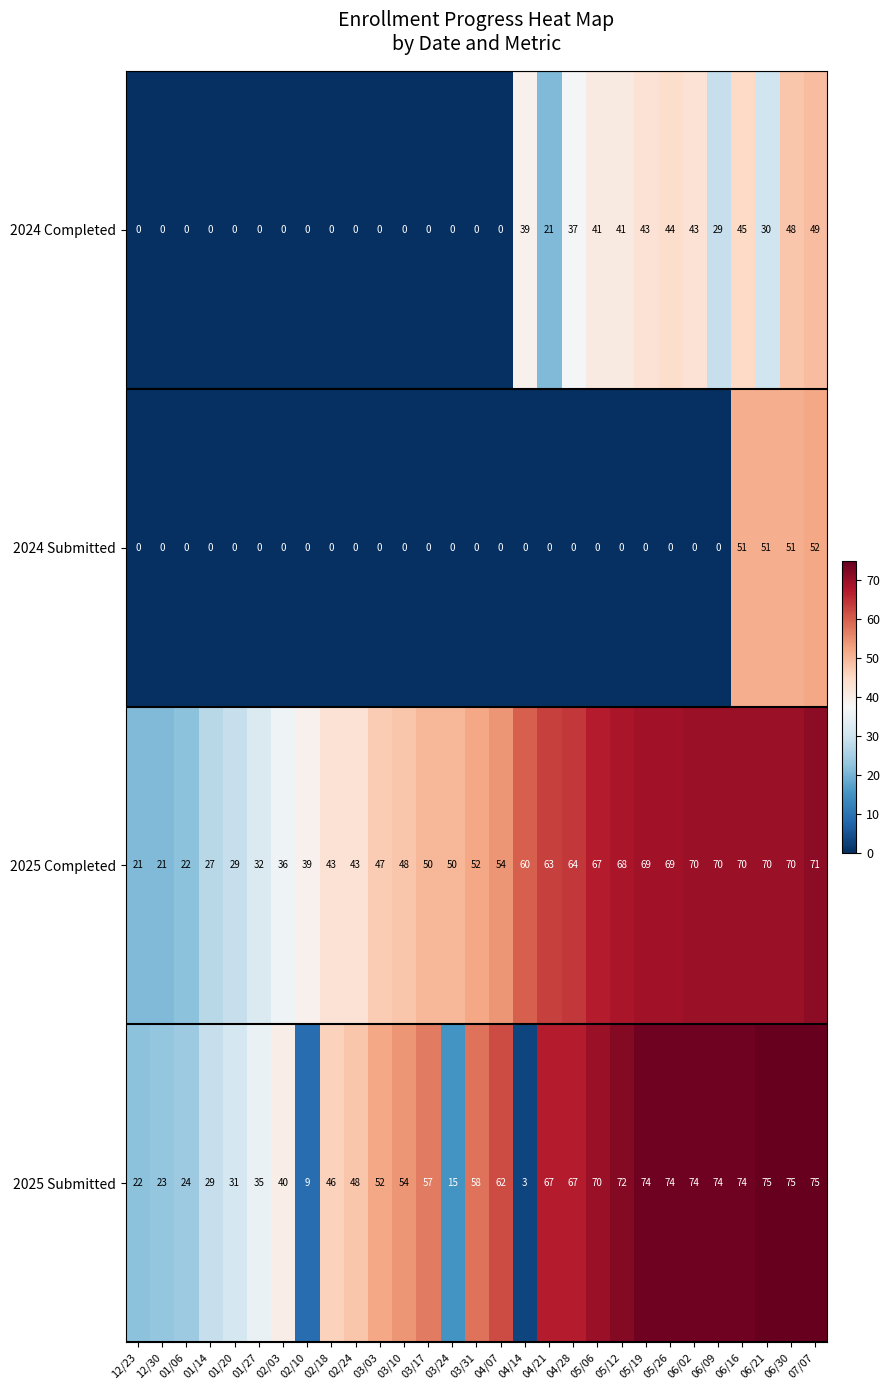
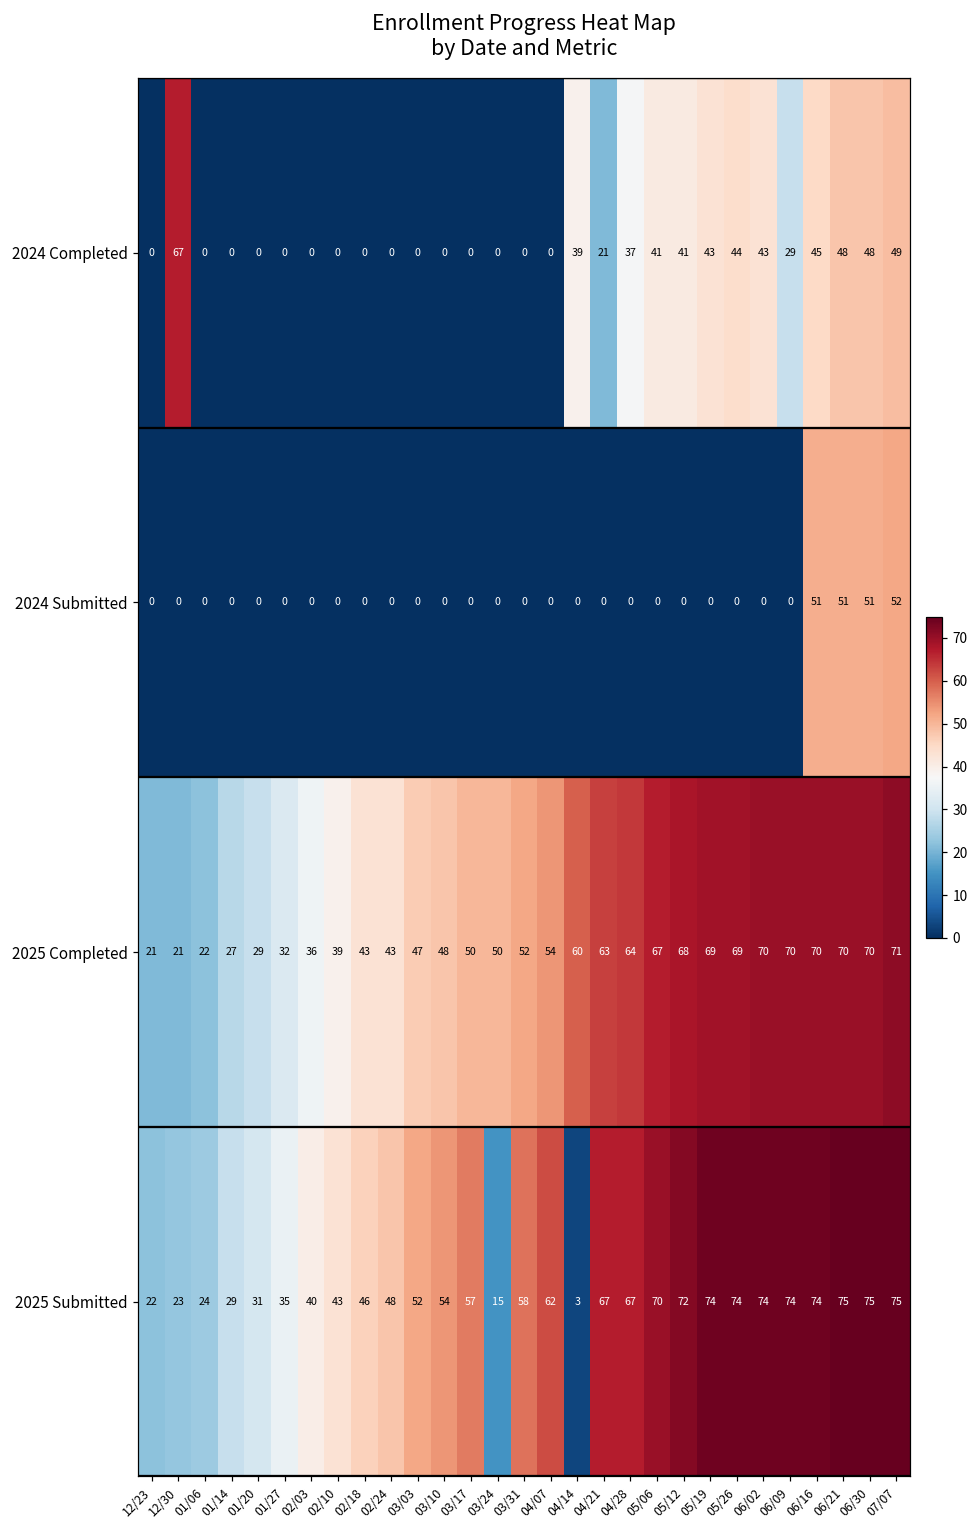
2024 Completed, 12/30: 0 -> 67
2024 Completed, 06/21: 30 -> 48
2025 Submitted, 02/10: 9 -> 43
